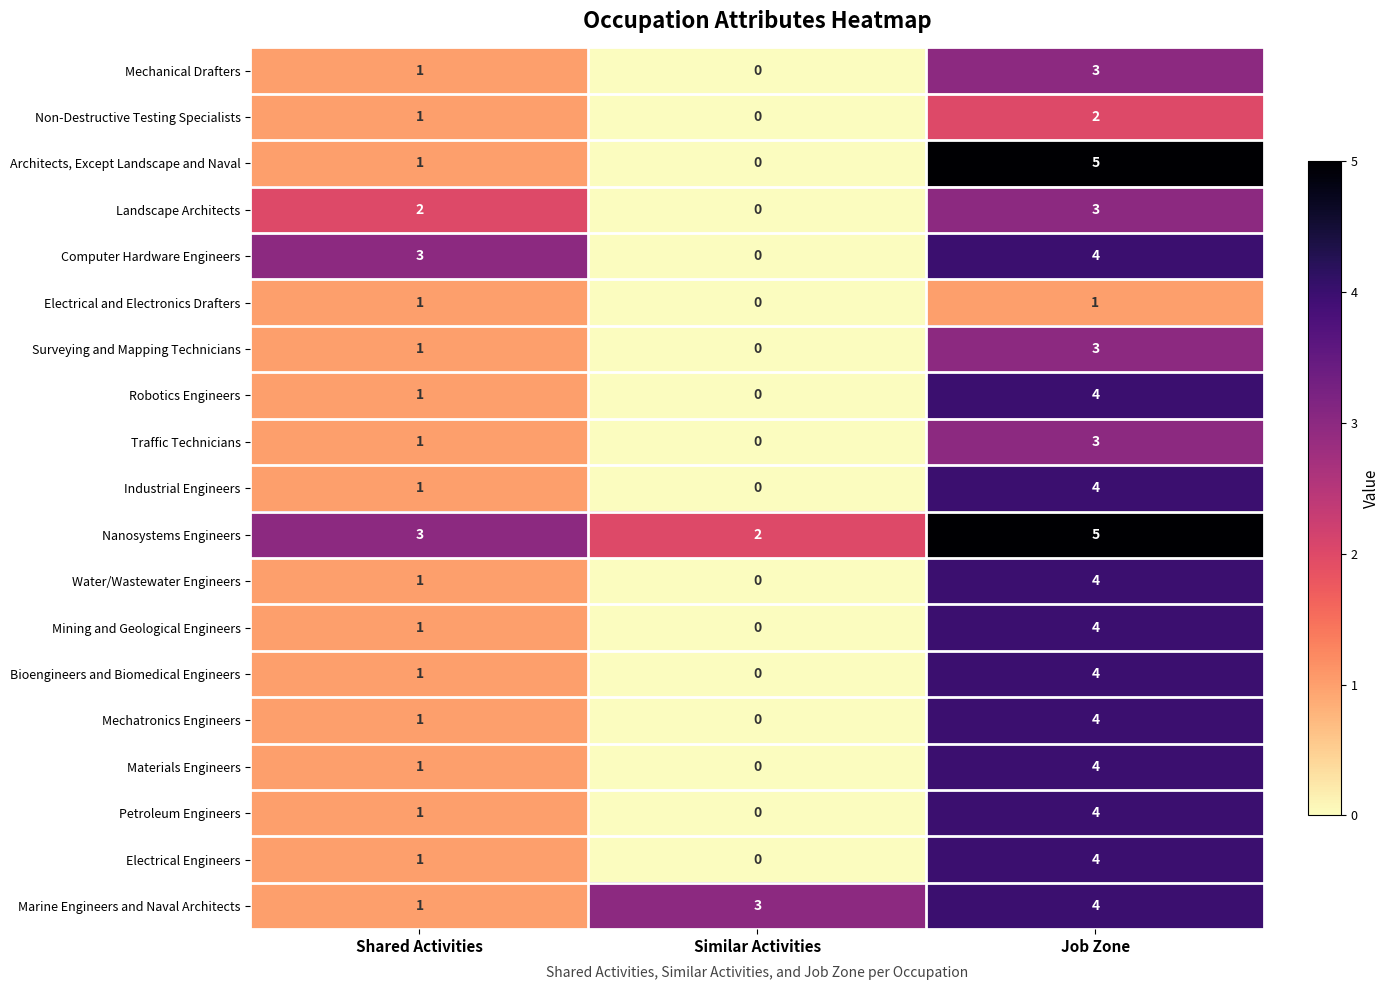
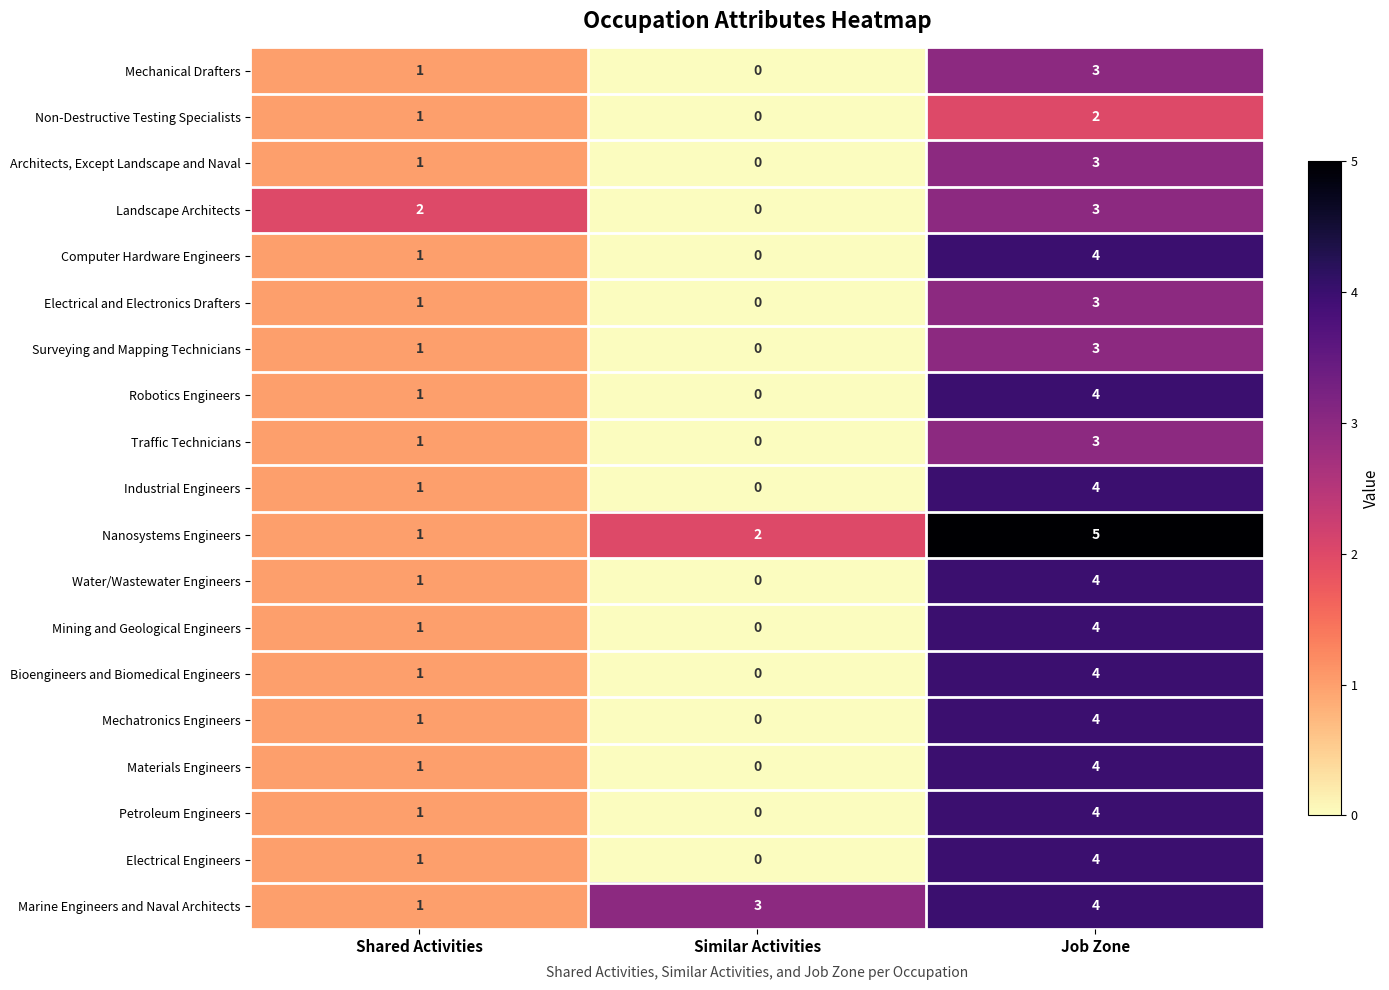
Architects, Except Landscape and Naval, Job Zone: 5 -> 3
Computer Hardware Engineers, Shared Activities: 3 -> 1
Electrical and Electronics Drafters, Job Zone: 1 -> 3
Nanosystems Engineers, Shared Activities: 3 -> 1
